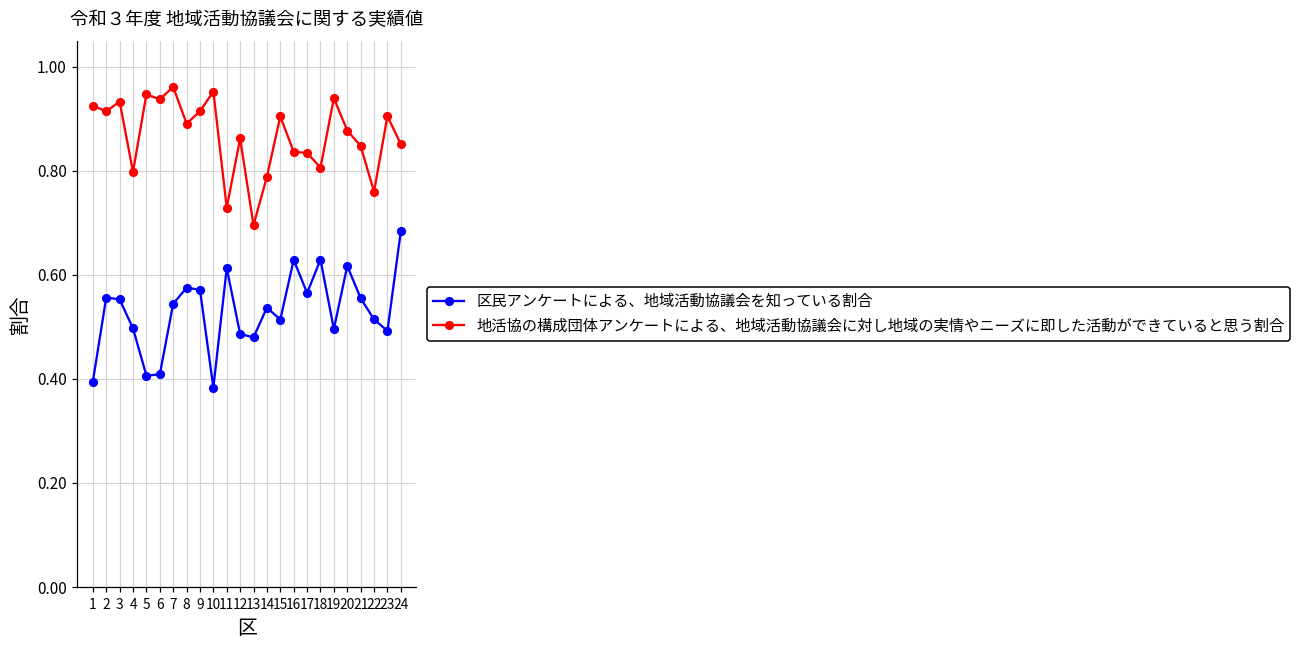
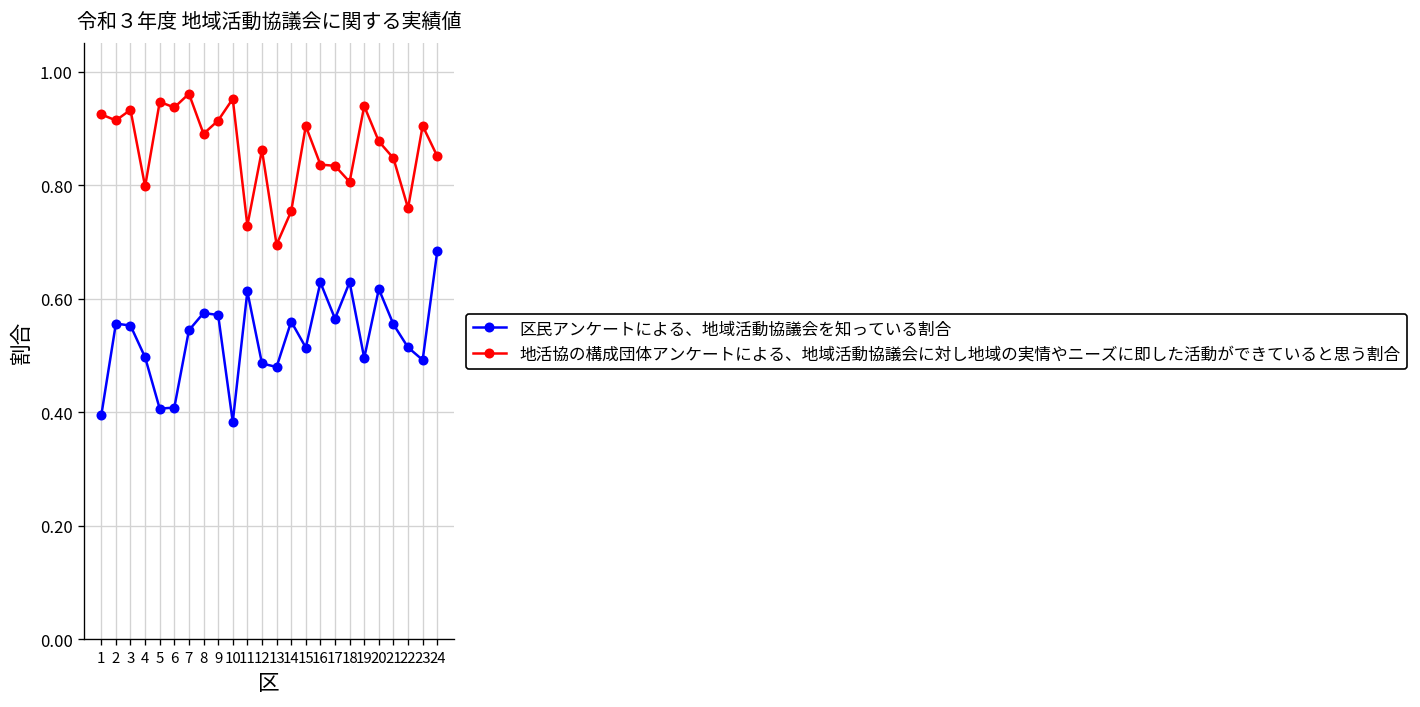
区民アンケートによる、地域活動協議会を知っている割合, 14: 0.54 -> 0.56
地活協の構成団体アンケートによる、地域活動協議会に対し地域の実情やニーズに即した活動ができていると思う割合, 14: 0.79 -> 0.75
